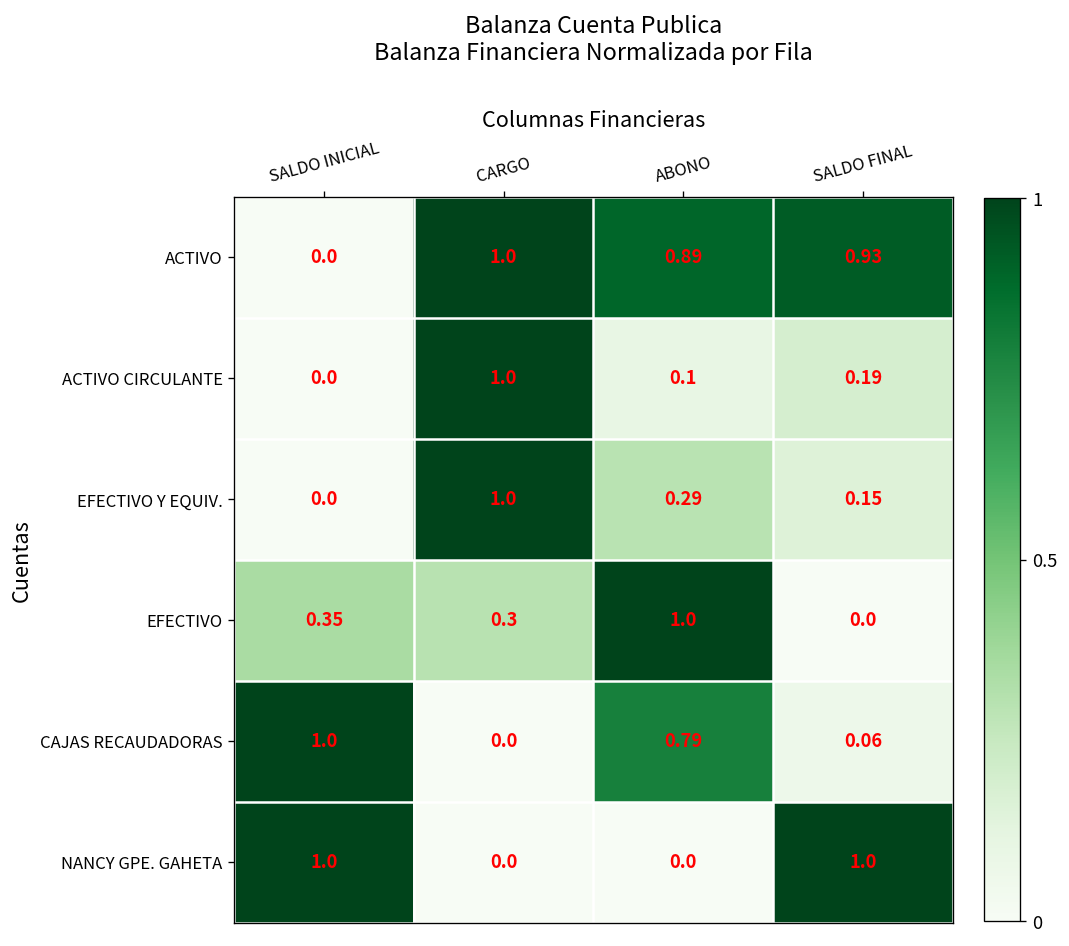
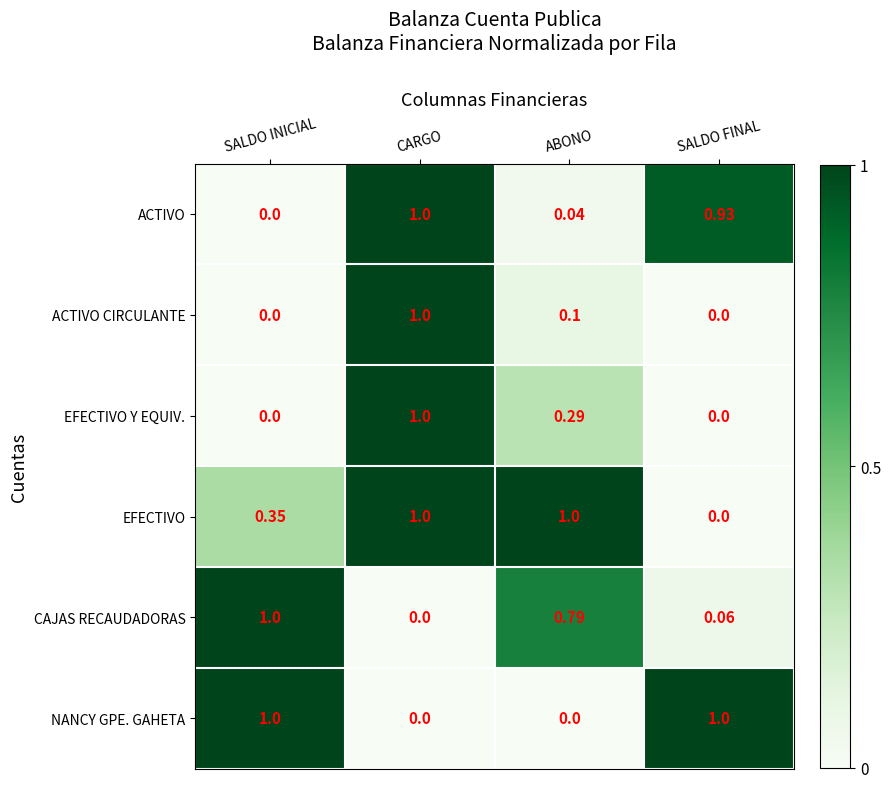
ACTIVO, ABONO: 0.89 -> 0.04
ACTIVO CIRCULANTE, SALDO FINAL: 0.19 -> 0.0
EFECTIVO Y EQUIV., SALDO FINAL: 0.15 -> 0.0
EFECTIVO, CARGO: 0.3 -> 1.0
